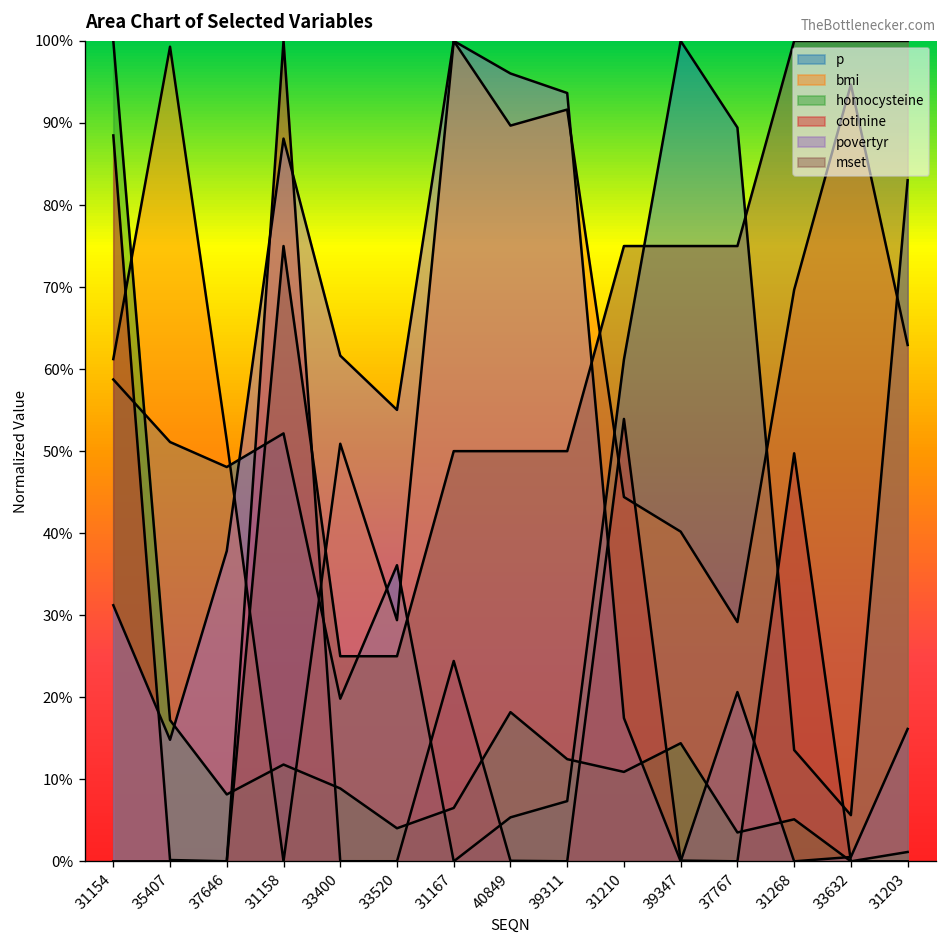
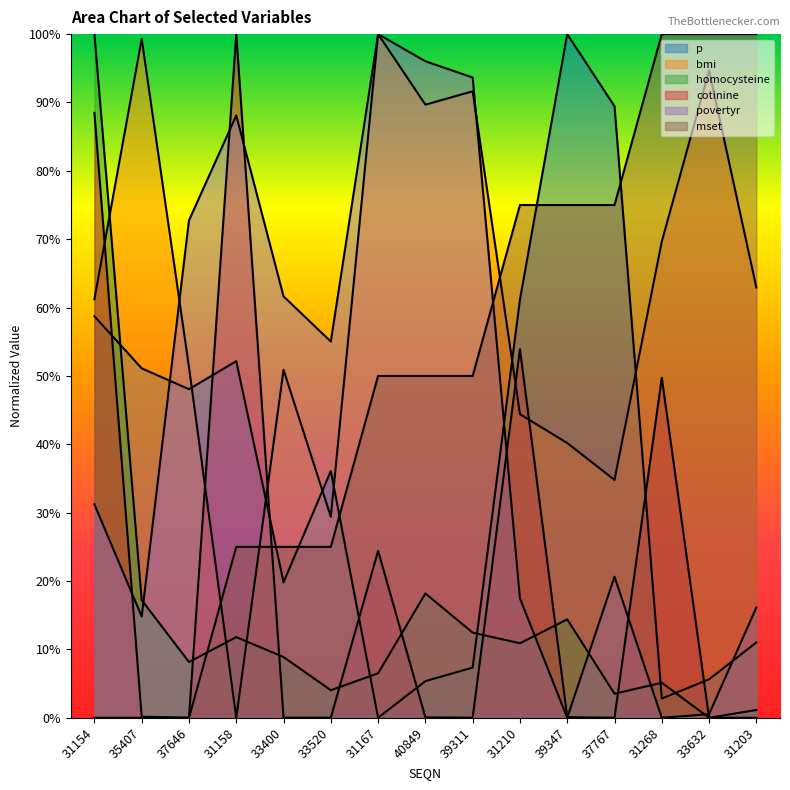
povertyr, 37646: 38% -> 73%
mset, 31158: 75% -> 25%
bmi, 37767: 29% -> 35%
p, 31268: 14% -> 3%
p, 31203: 83% -> 11%
